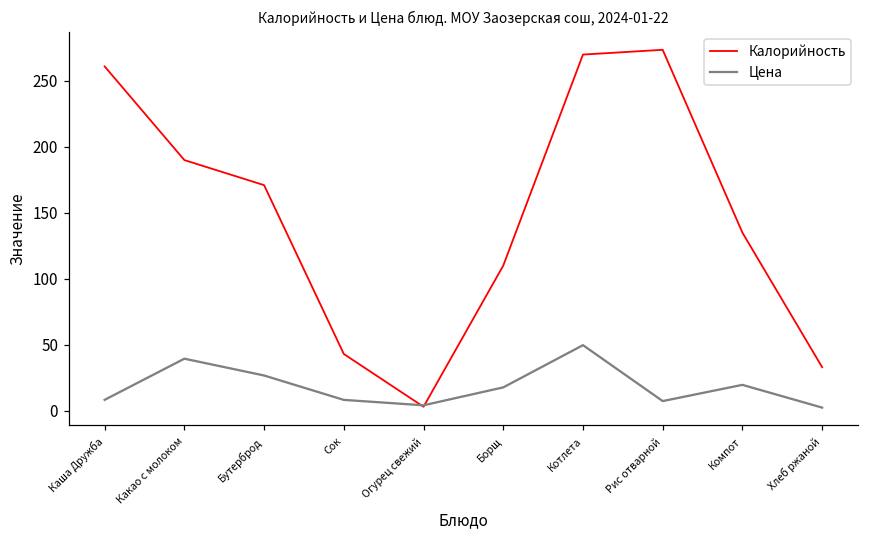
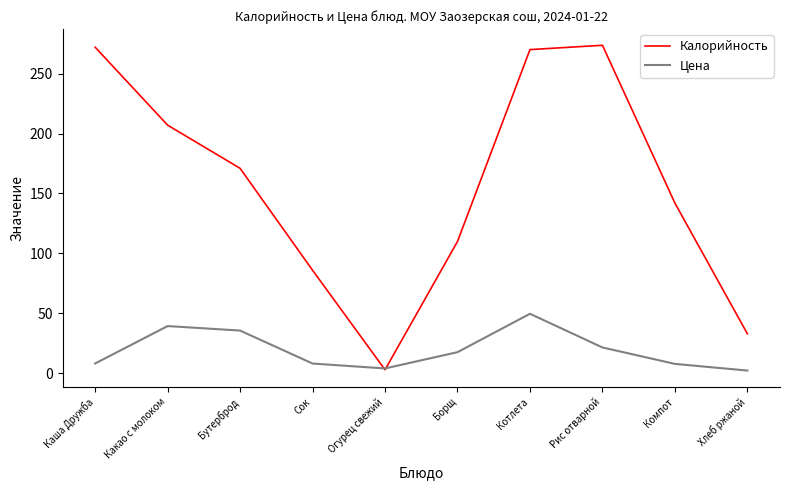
Калорийность, Каша Дружба: 261 -> 272
Калорийность, Какао с молоком: 190 -> 207
Цена, Бутерброд: 27 -> 36
Калорийность, Сок: 43 -> 86
Цена, Рис отварной: 7 -> 22
Калорийность, Компот: 135 -> 142
Цена, Компот: 20 -> 8
